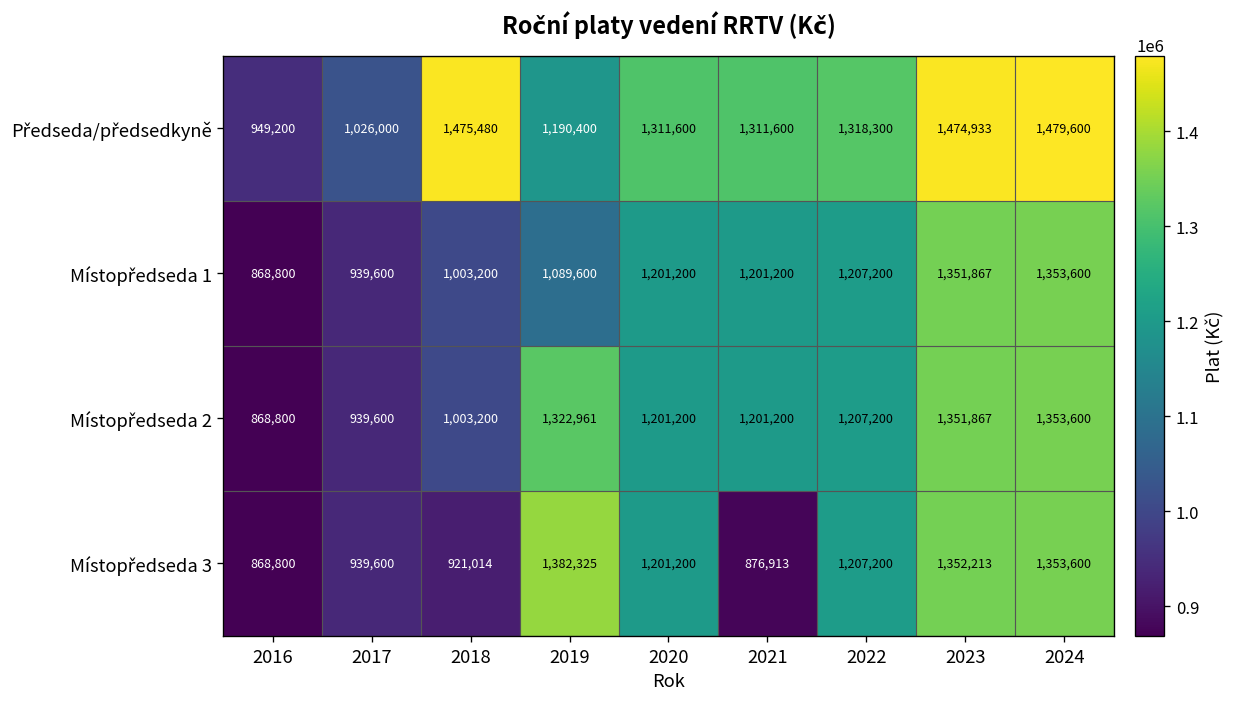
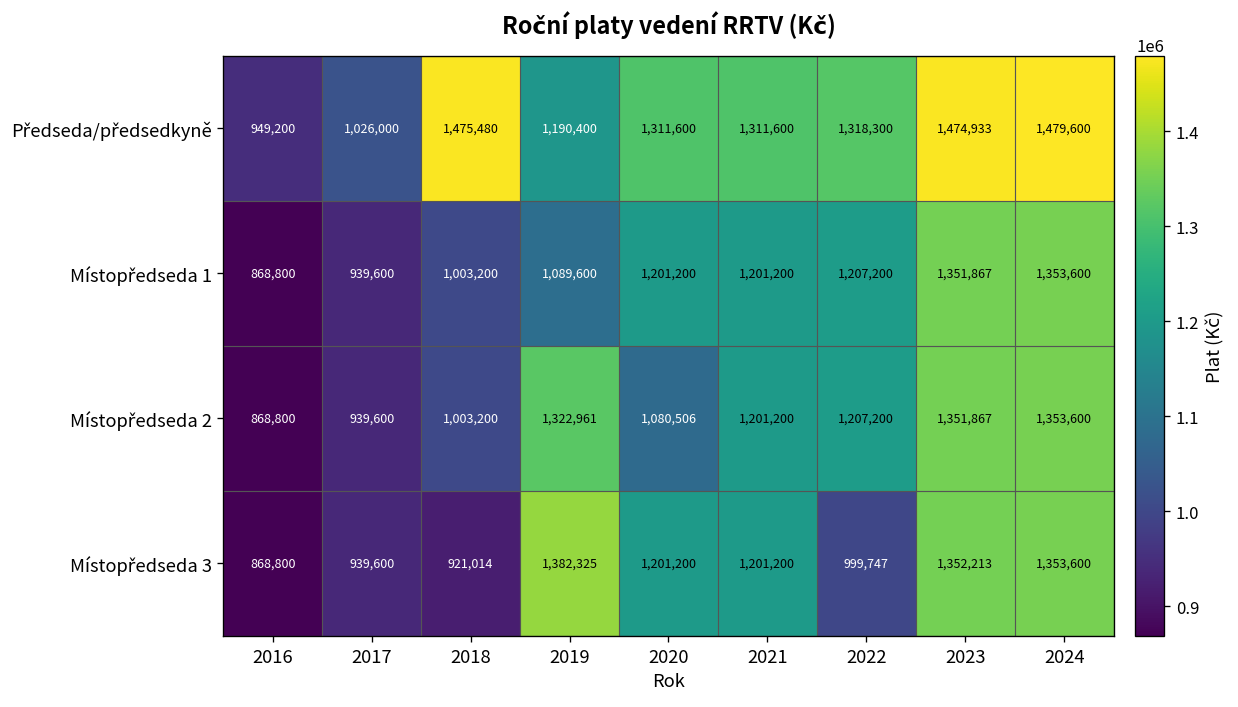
Místopředseda 2, 2020: 1,201,200 -> 1,080,506
Místopředseda 3, 2021: 876,913 -> 1,201,200
Místopředseda 3, 2022: 1,207,200 -> 999,747
